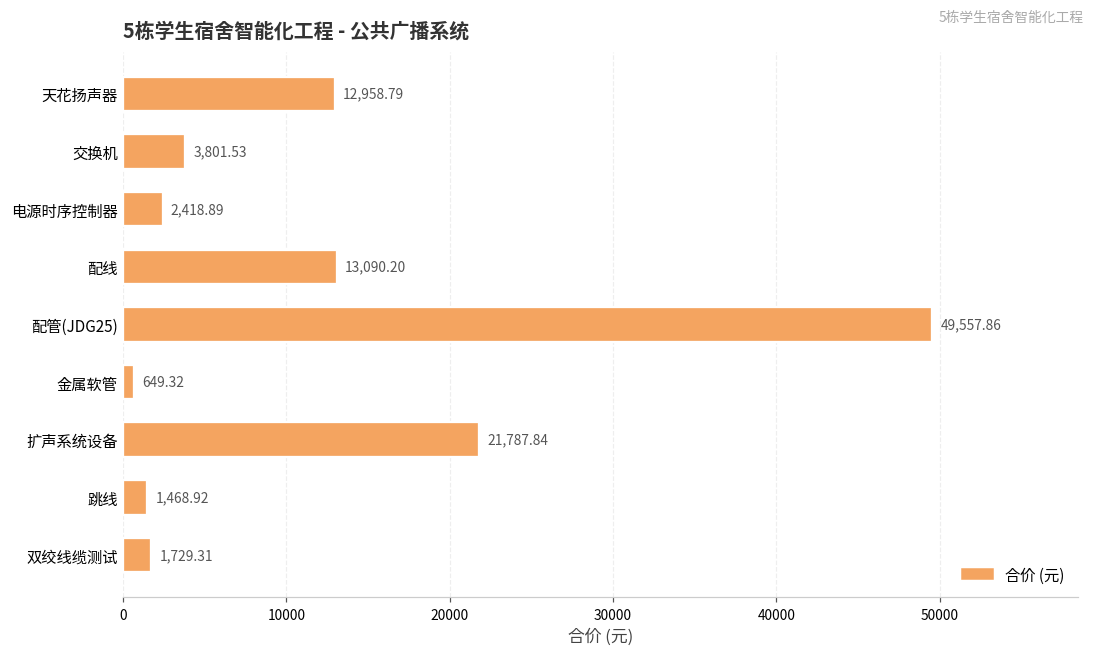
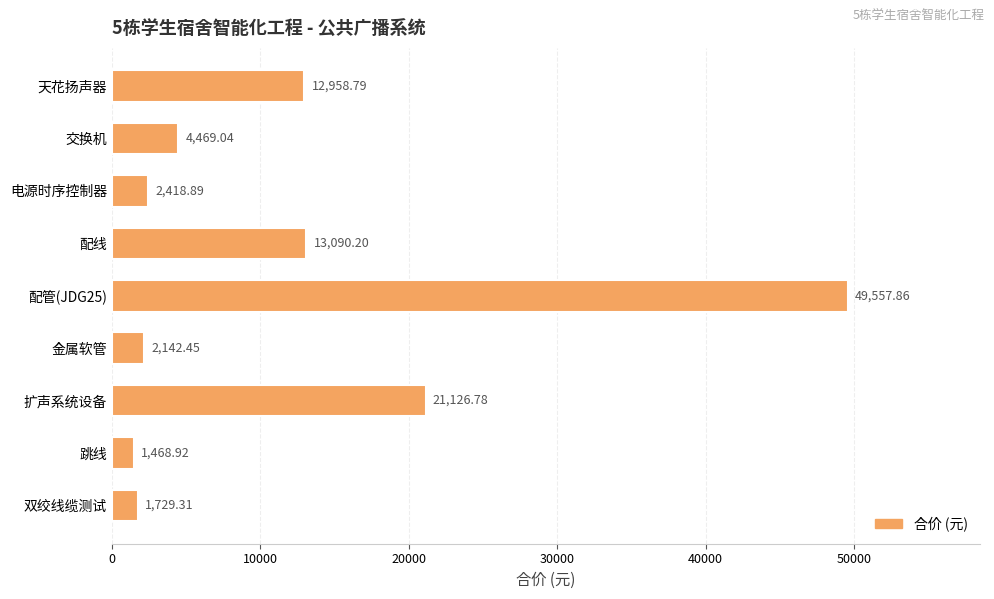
交换机: 3,801.53 -> 4,469.04
金属软管: 649.32 -> 2,142.45
扩声系统设备: 21,787.84 -> 21,126.78
